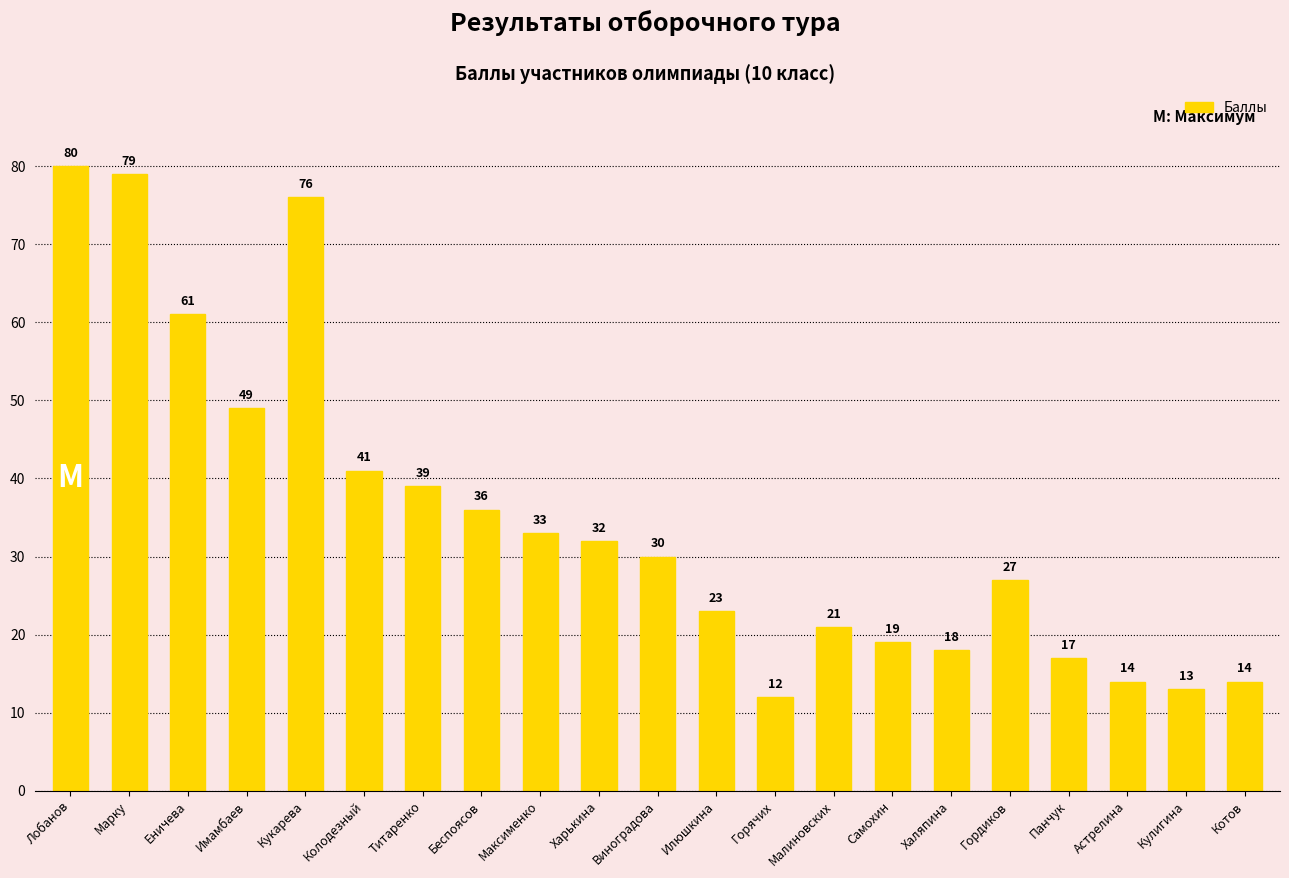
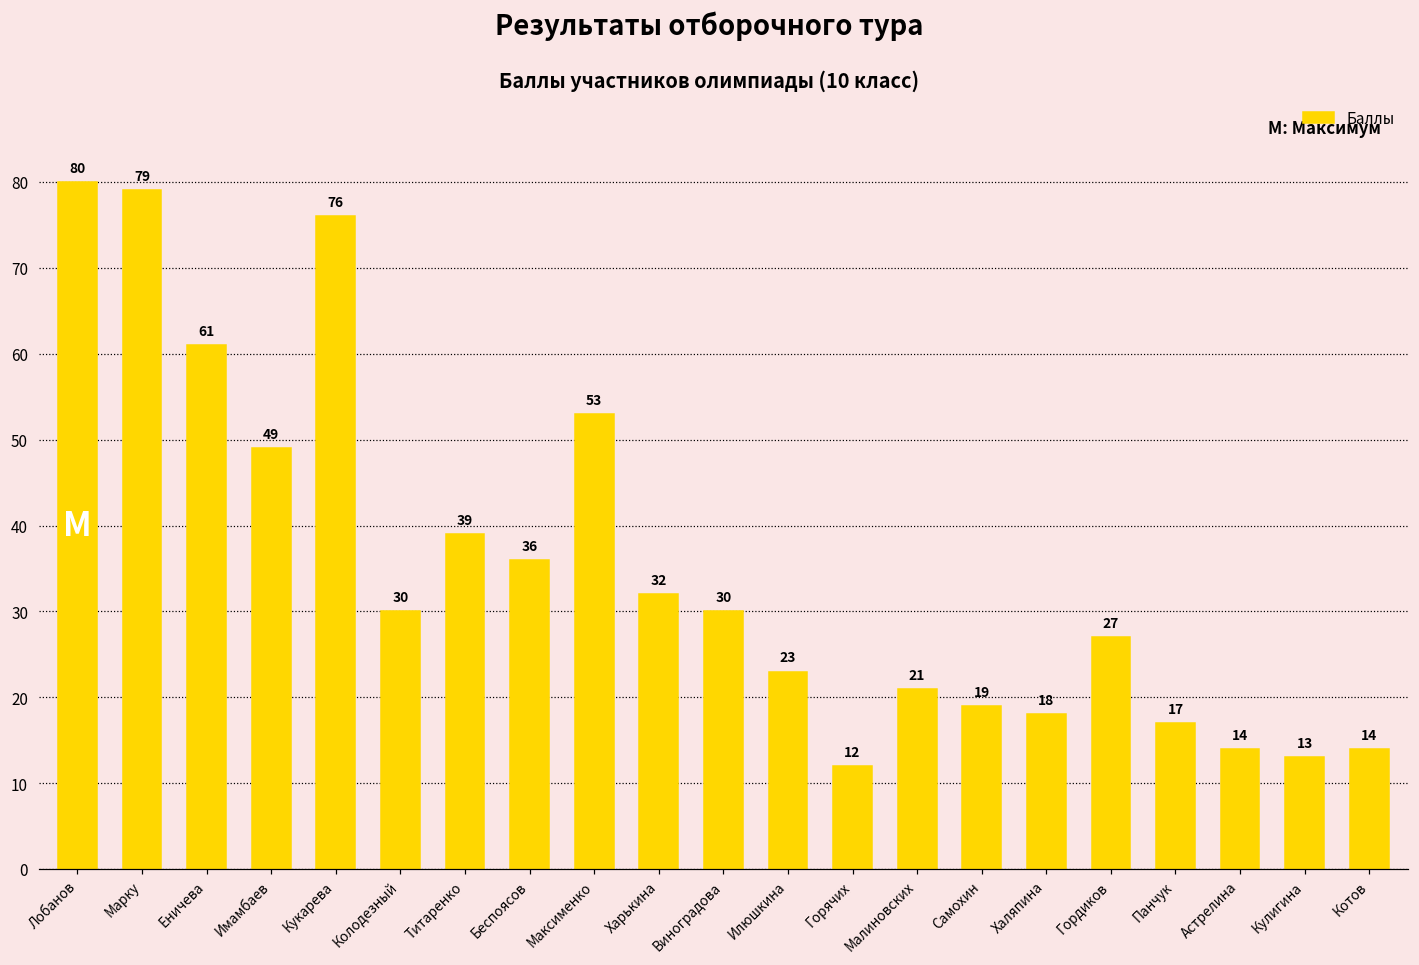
Колодезный: 41 -> 30
Максименко: 33 -> 53
